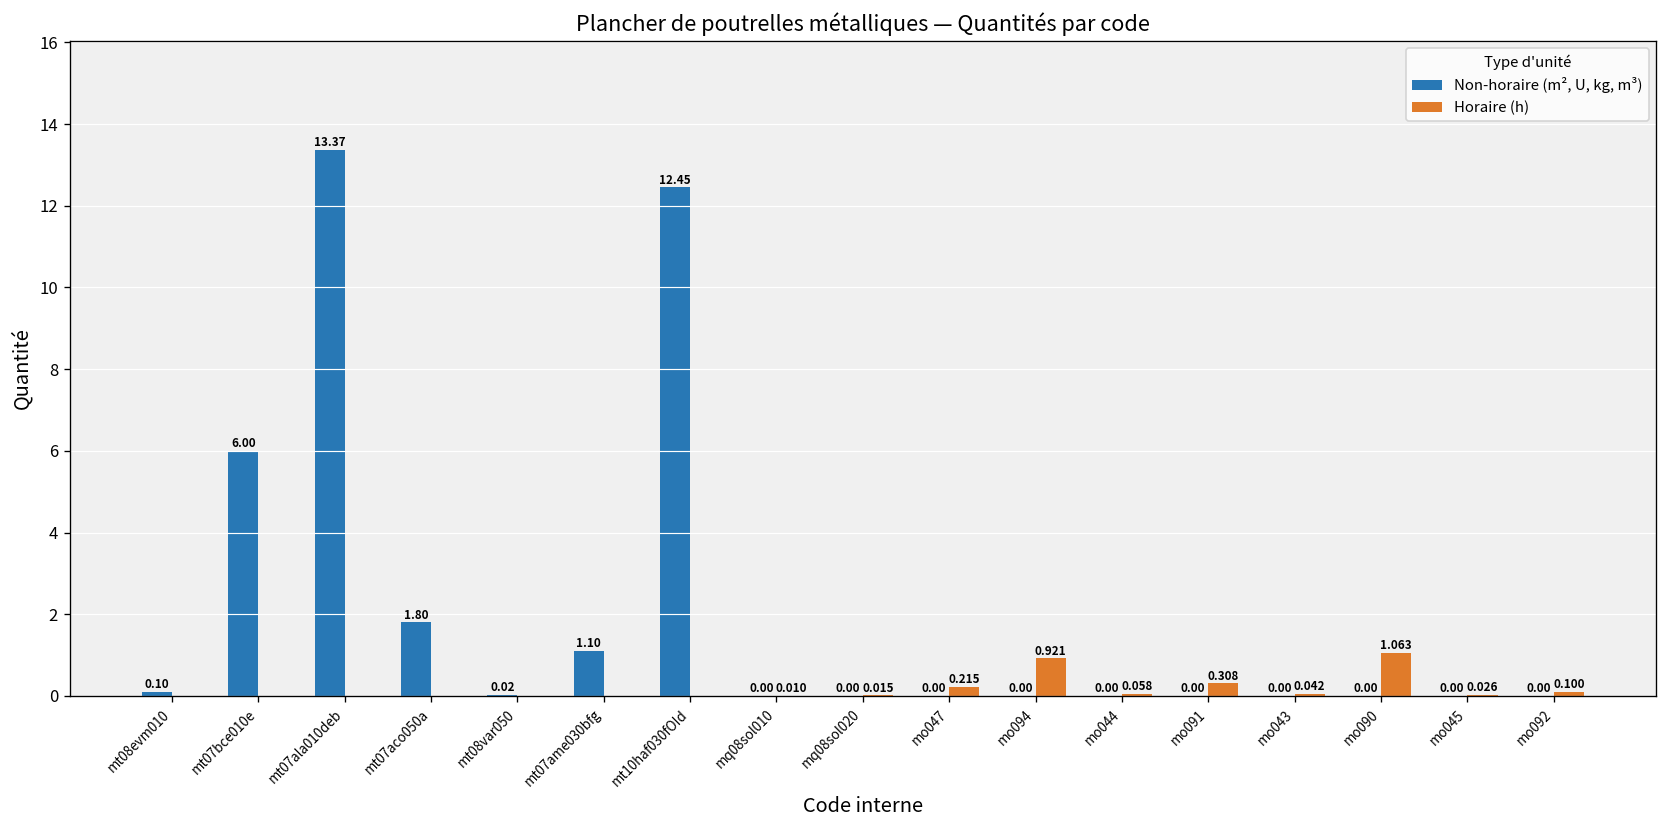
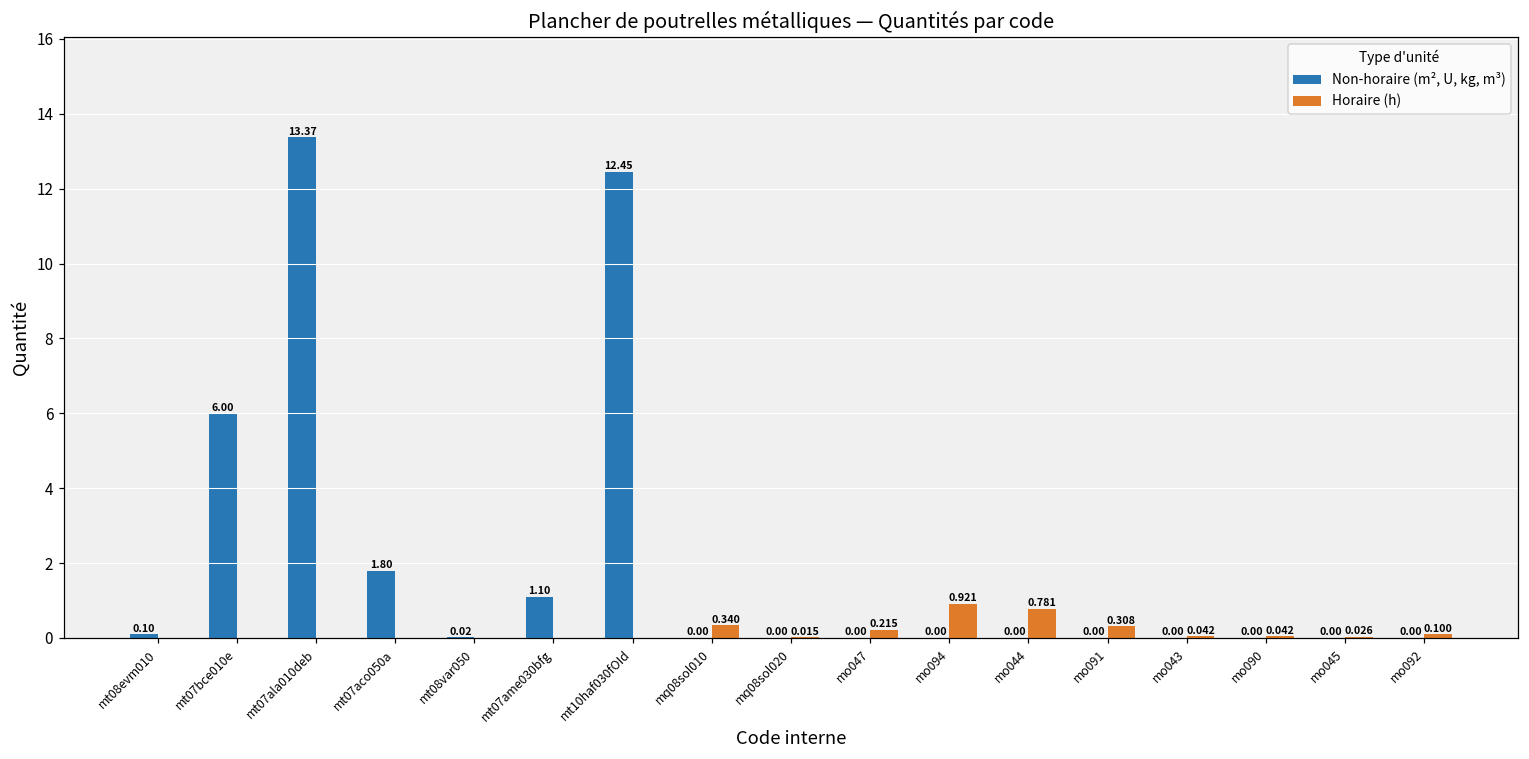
Horaire (h), mq08sol010: 0.010 -> 0.340
Horaire (h), mo044: 0.058 -> 0.781
Horaire (h), mo090: 1.063 -> 0.042
